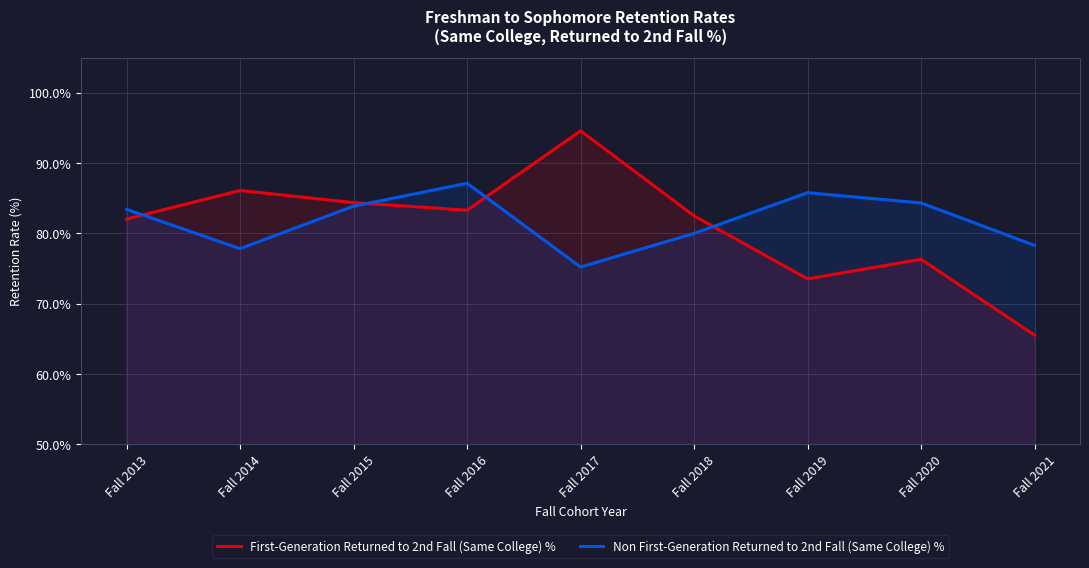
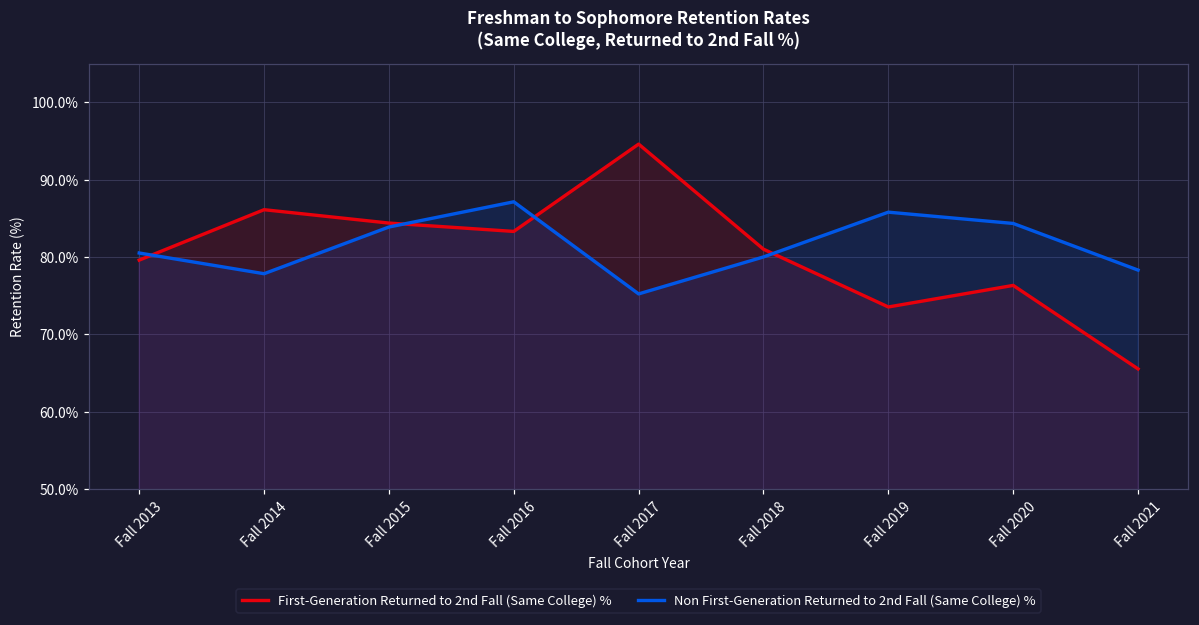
First-Generation Returned to 2nd Fall (Same College) %, Fall 2013: 82% -> 80%
Non First-Generation Returned to 2nd Fall (Same College) %, Fall 2013: 83% -> 81%
First-Generation Returned to 2nd Fall (Same College) %, Fall 2018: 83% -> 81%
